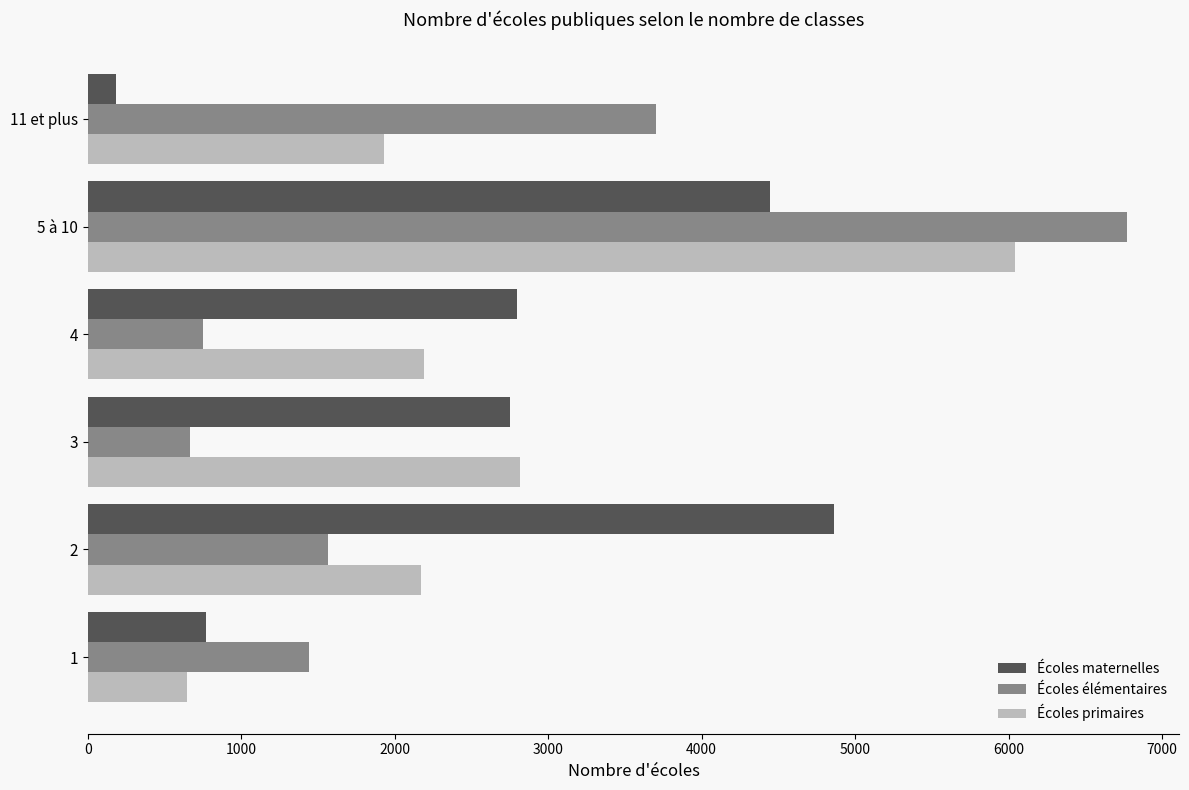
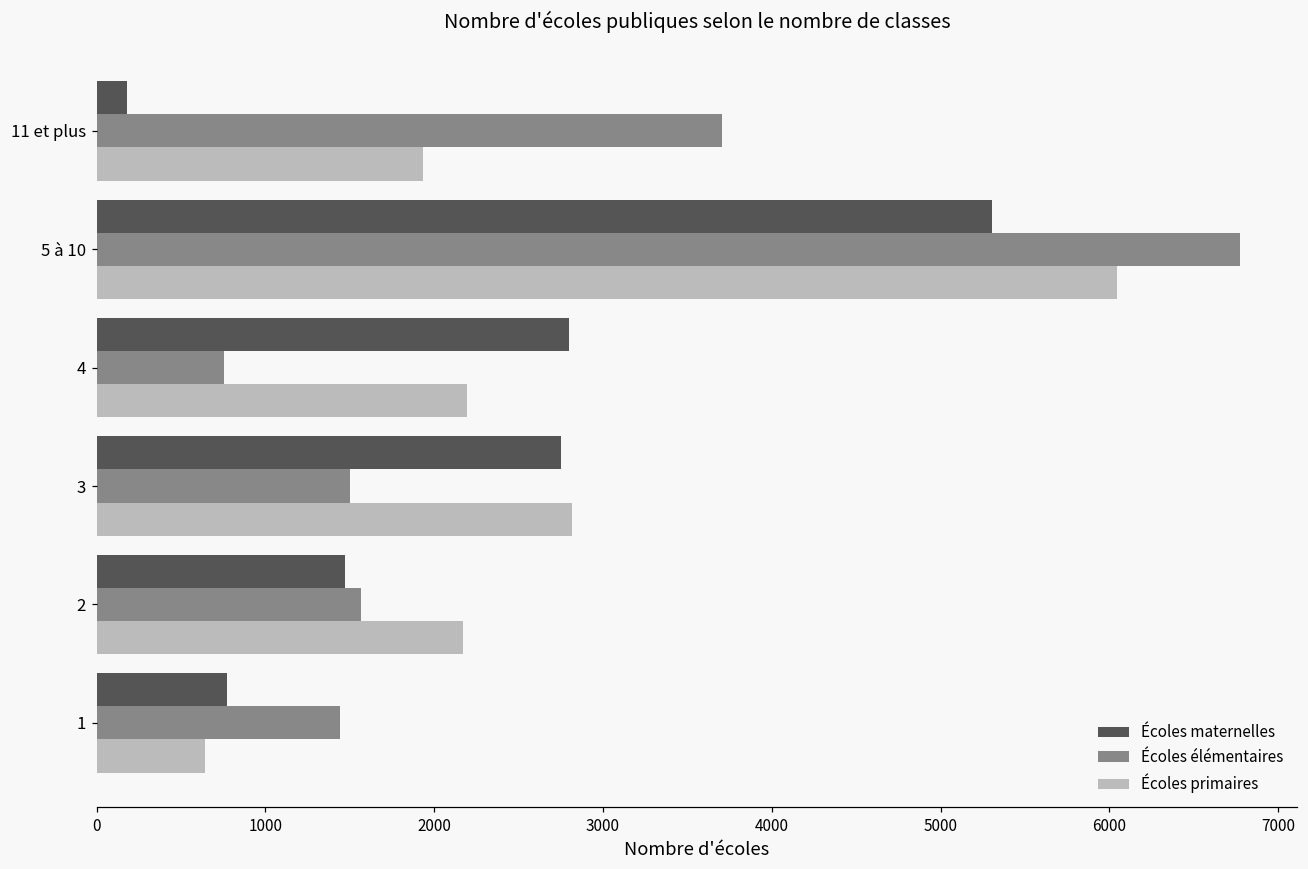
Écoles maternelles, 5 à 10: 4440 -> 5310
Écoles élémentaires, 3: 670 -> 1500
Écoles maternelles, 2: 4860 -> 1470
